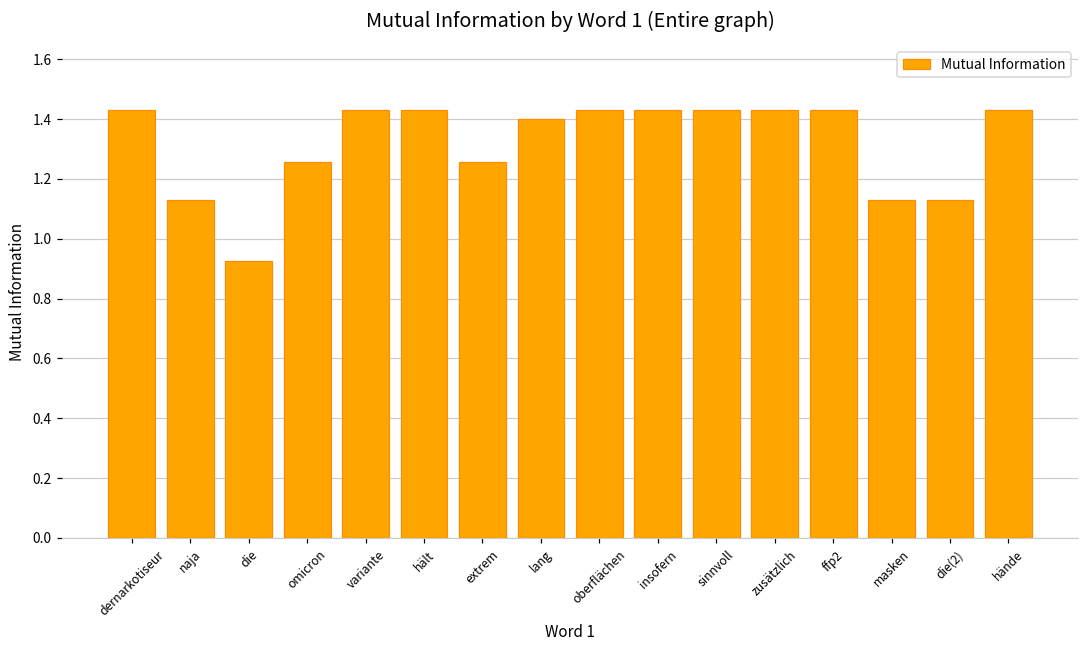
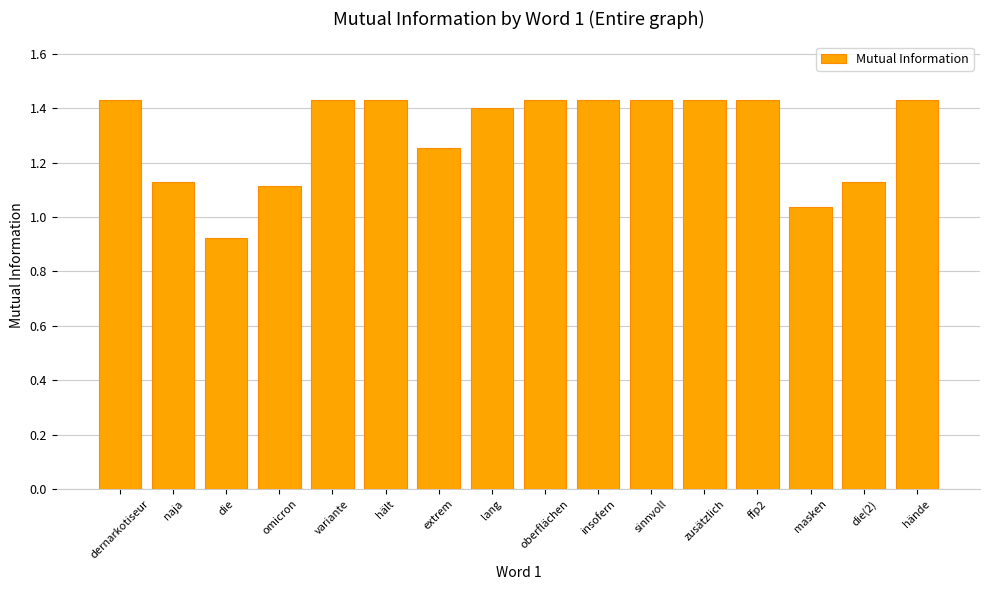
omicron: 1.26 -> 1.11
masken: 1.13 -> 1.04
